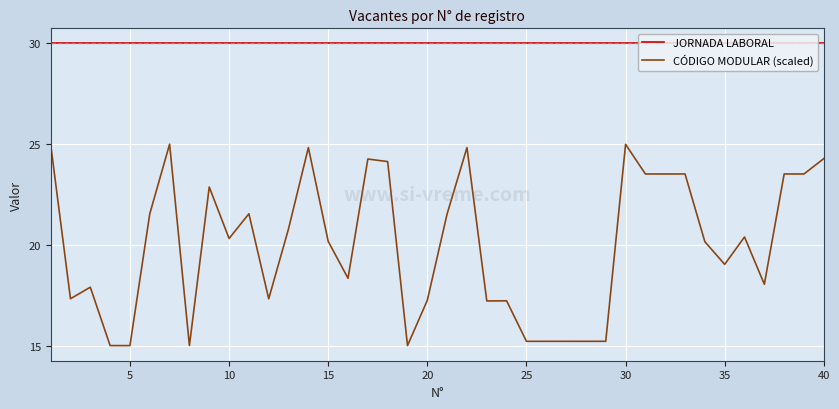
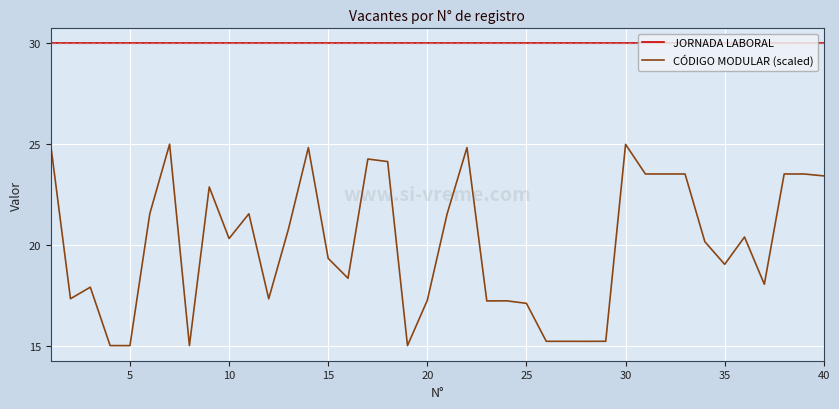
CÓDIGO MODULAR (scaled), 15: 20.2 -> 19.3
CÓDIGO MODULAR (scaled), 25: 15.2 -> 17.1
CÓDIGO MODULAR (scaled), 40: 24.3 -> 23.4
